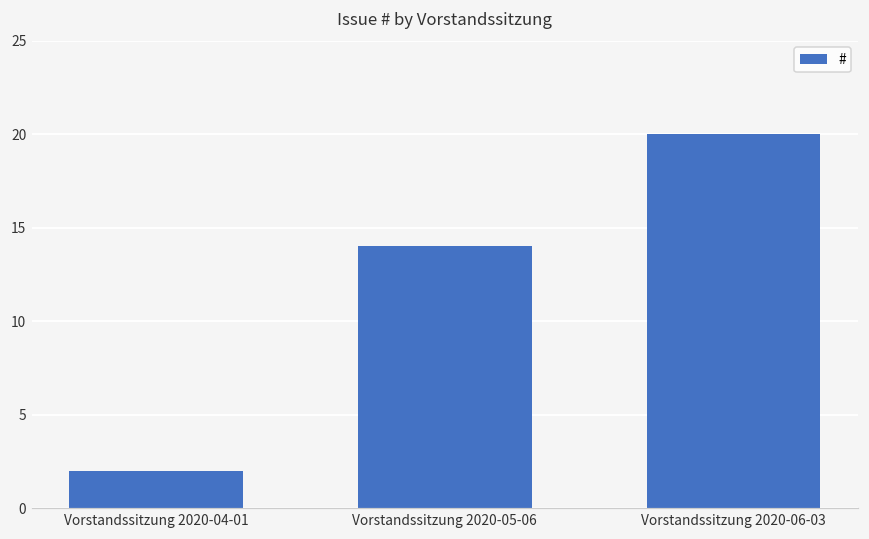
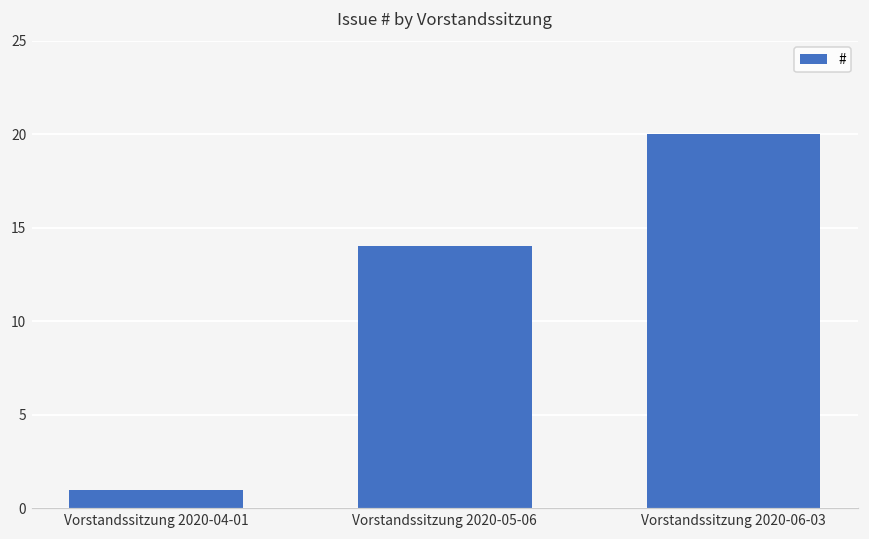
Vorstandssitzung 2020-04-01: 2 -> 1
